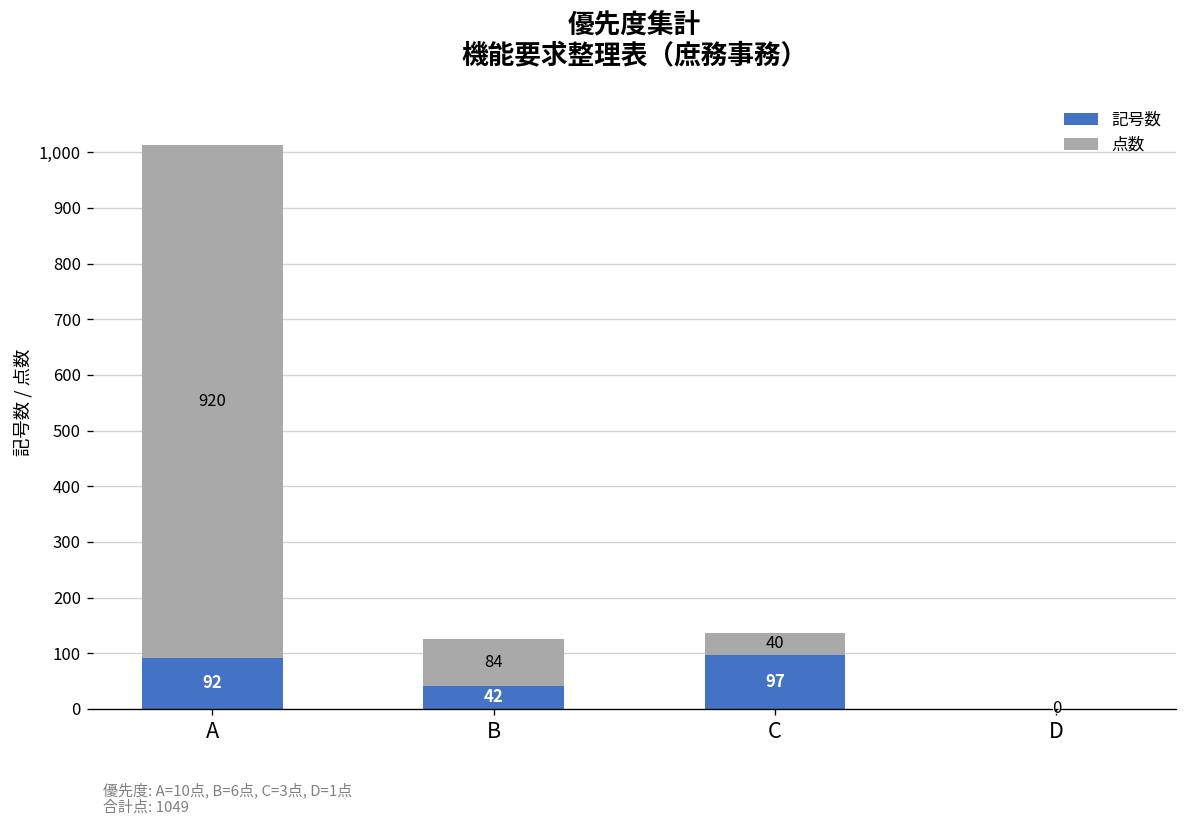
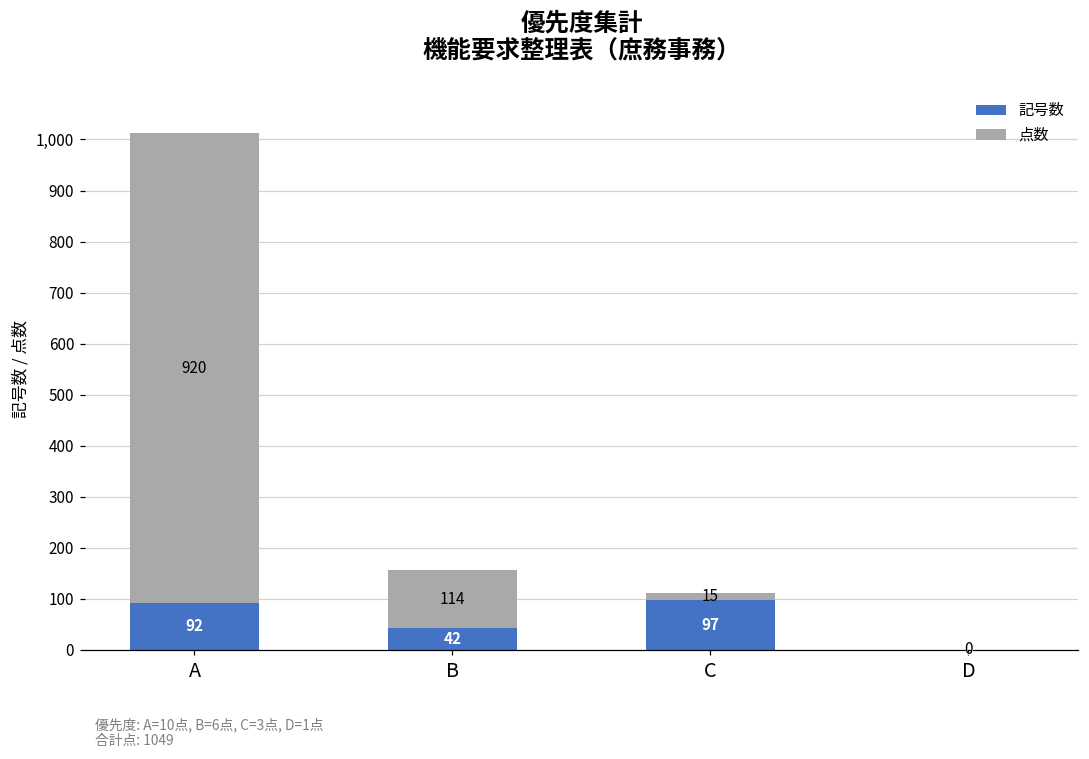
点数, B: 84 -> 114
点数, C: 40 -> 15
